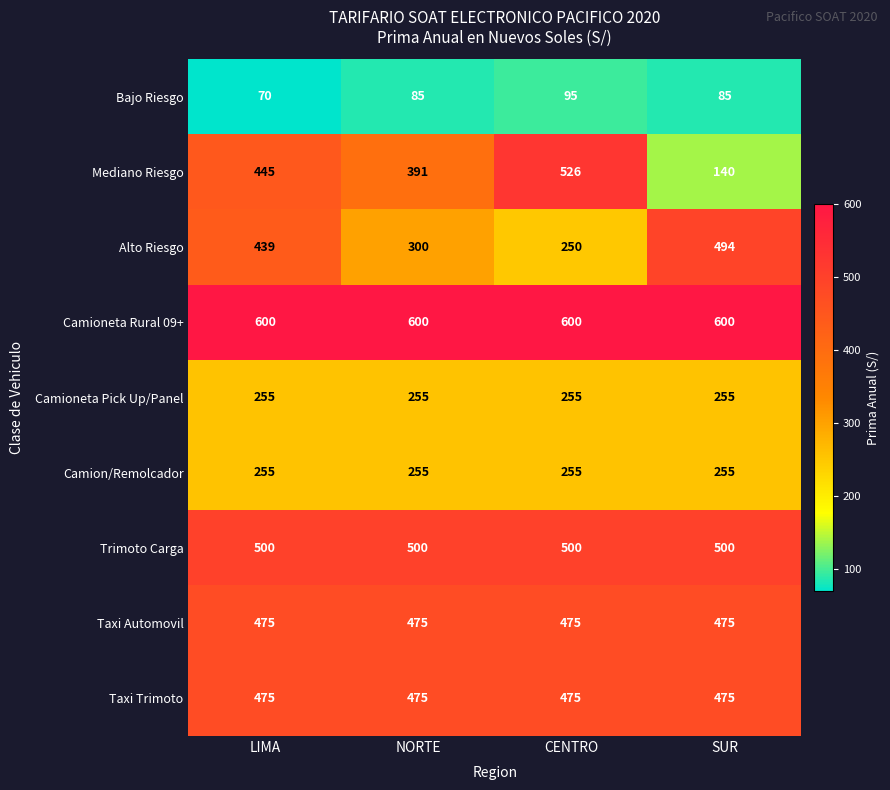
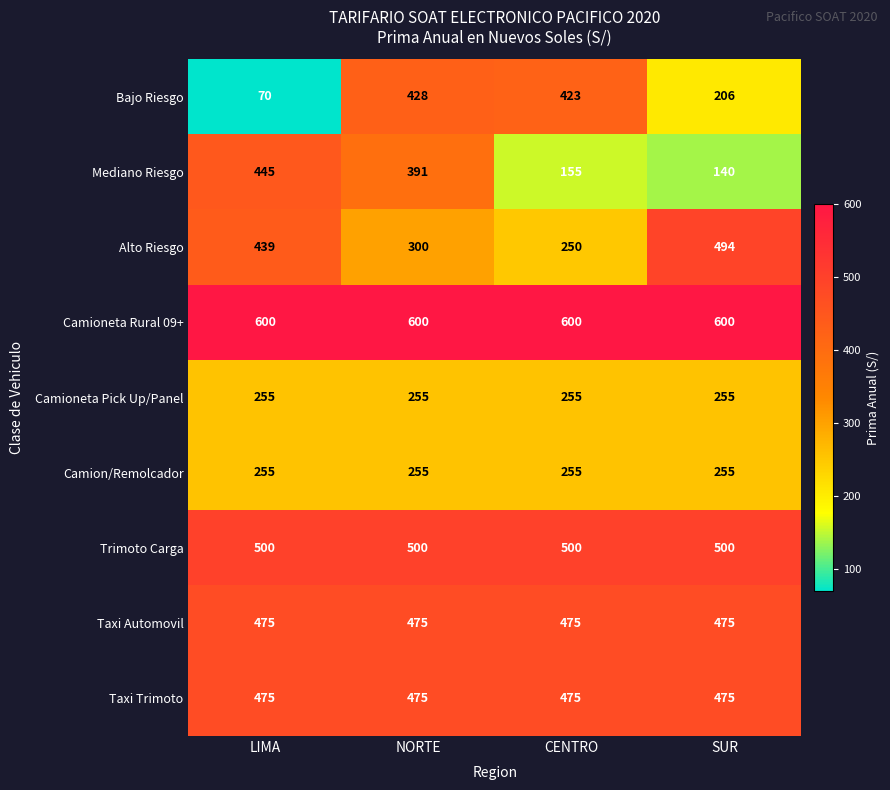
Bajo Riesgo, NORTE: 85 -> 428
Bajo Riesgo, CENTRO: 95 -> 423
Bajo Riesgo, SUR: 85 -> 206
Mediano Riesgo, CENTRO: 526 -> 155
